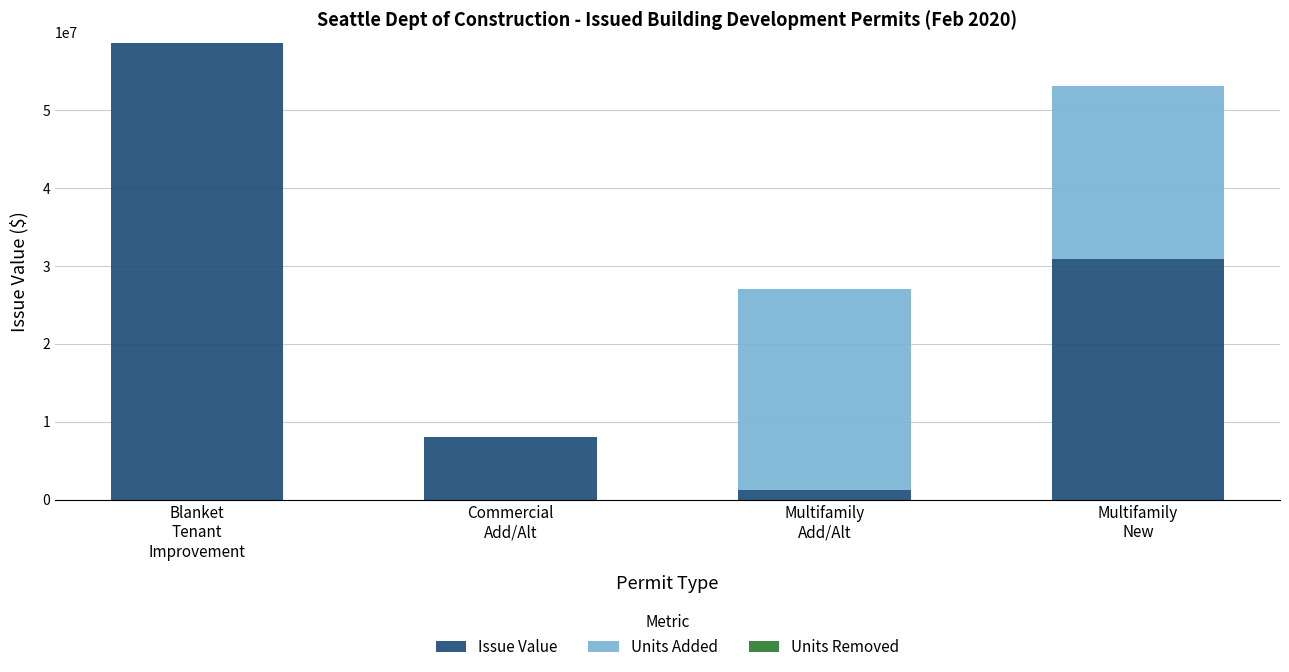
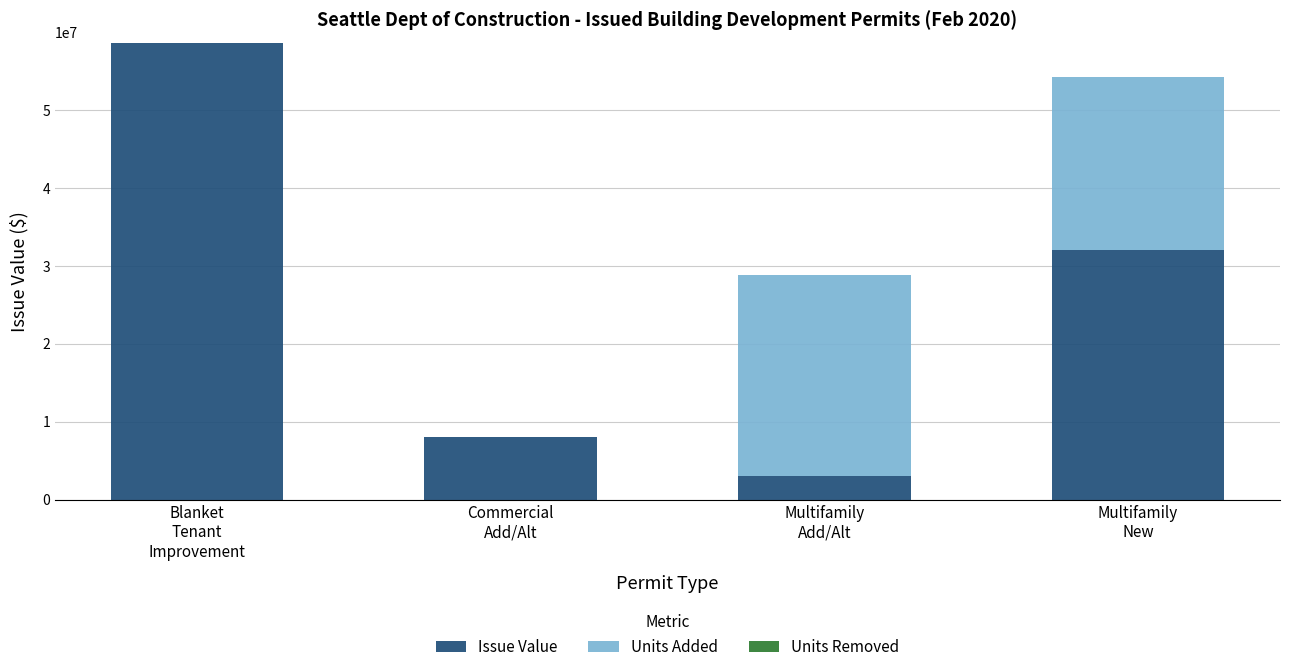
Issue Value, Multifamily Add/Alt: 1000000 -> 3000000
Issue Value, Multifamily New: 31000000 -> 32000000
